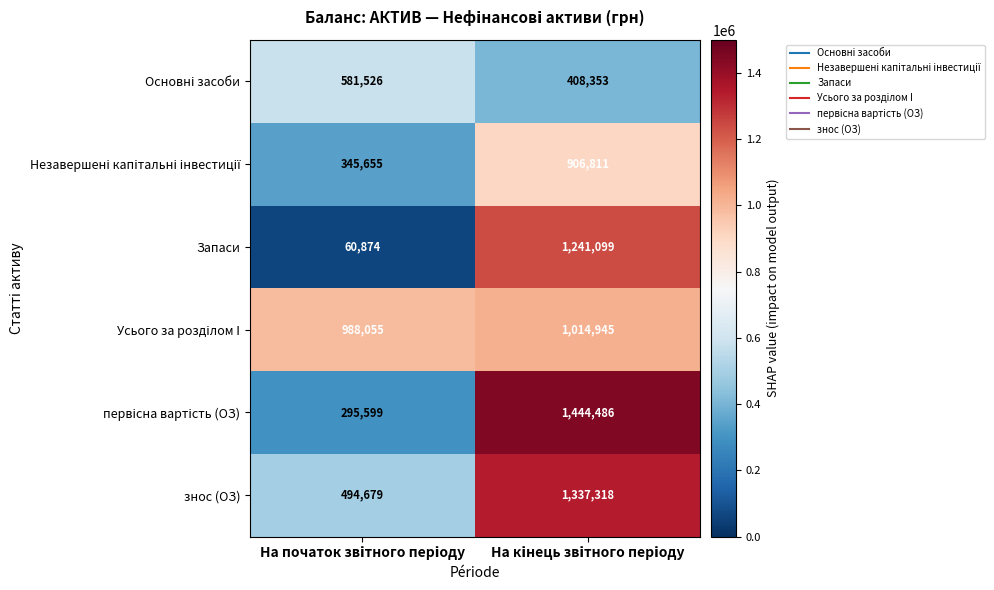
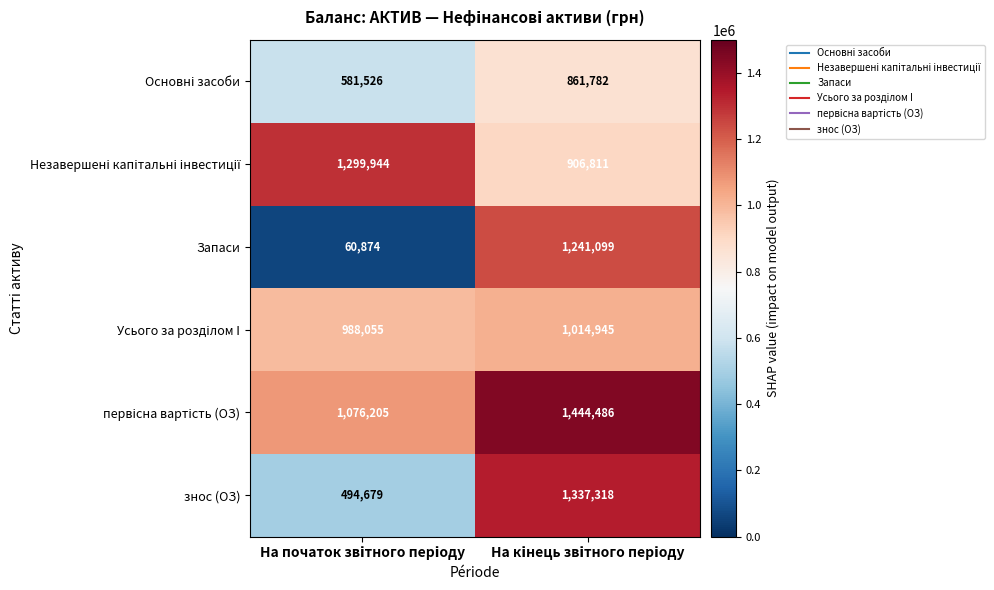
Основні засоби, На кінець звітного періоду: 408,353 -> 861,782
Незавершені капітальні інвестиції, На початок звітного періоду: 345,655 -> 1,299,944
первісна вартість (ОЗ), На початок звітного періоду: 295,599 -> 1,076,205
